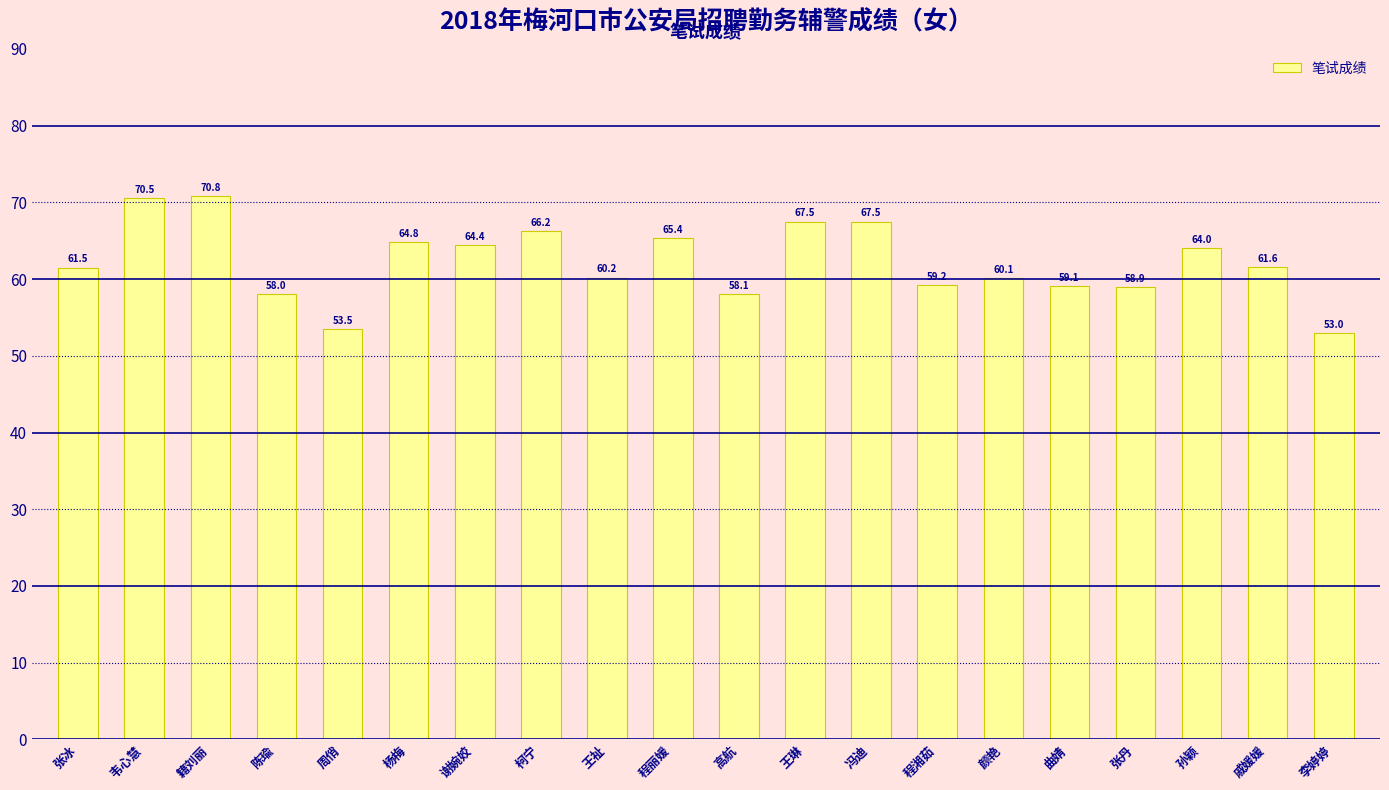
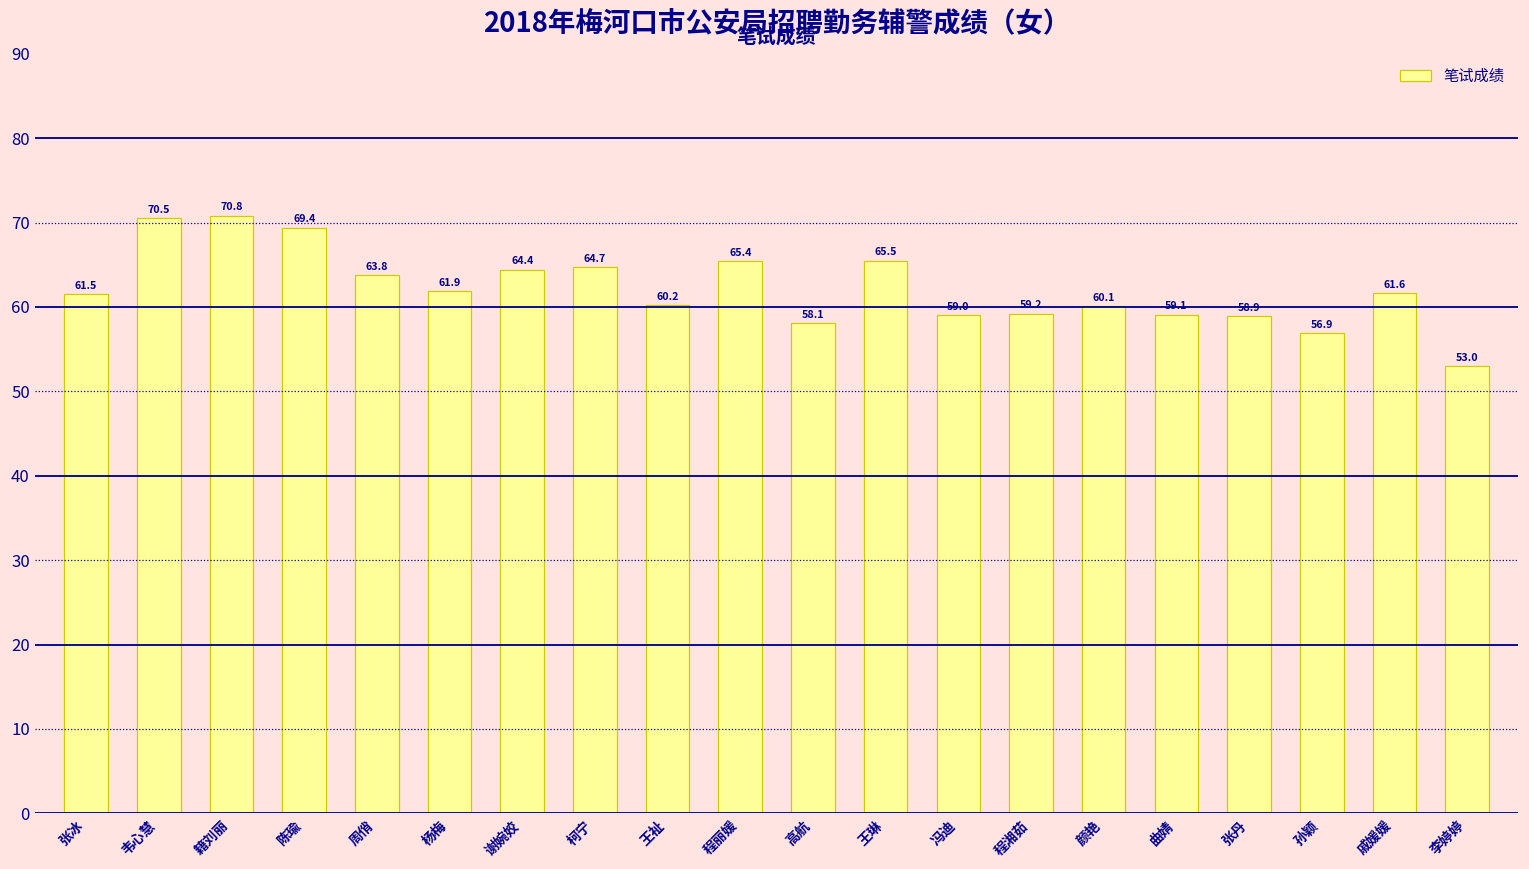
陈瑜: 58.0 -> 69.4
周俏: 53.5 -> 63.8
杨梅: 64.8 -> 61.9
柯宁: 66.2 -> 64.7
王琳: 67.5 -> 65.5
冯迪: 67.5 -> 59.0
孙颖: 64.0 -> 56.9
